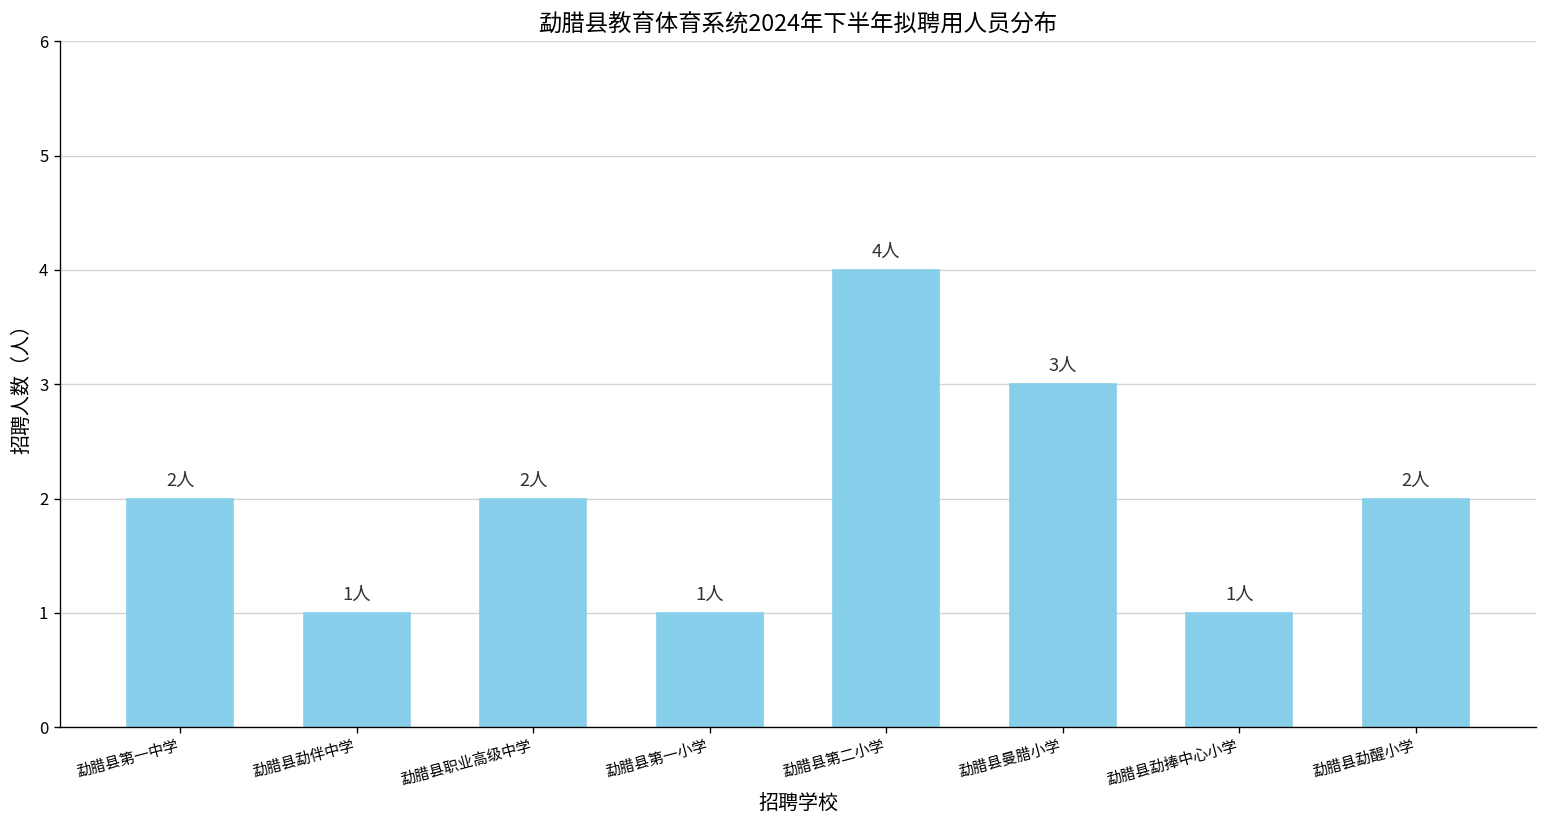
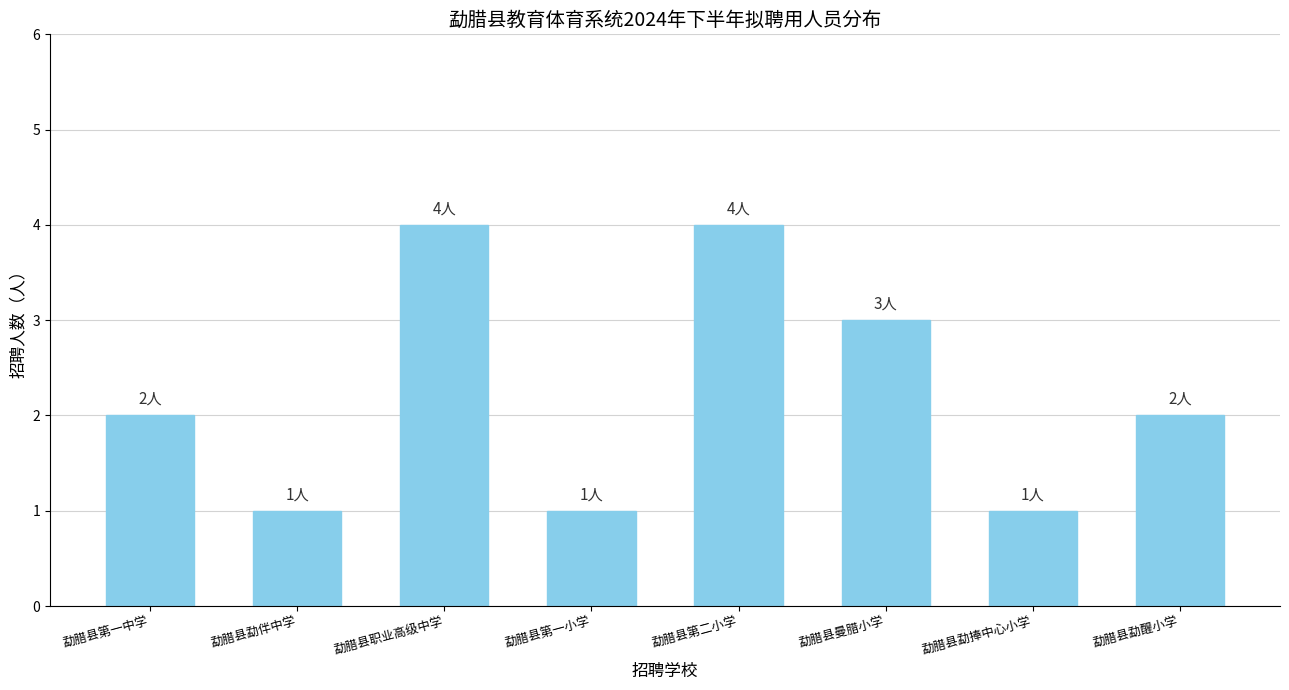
勐腊县职业高级中学: 2人 -> 4人
